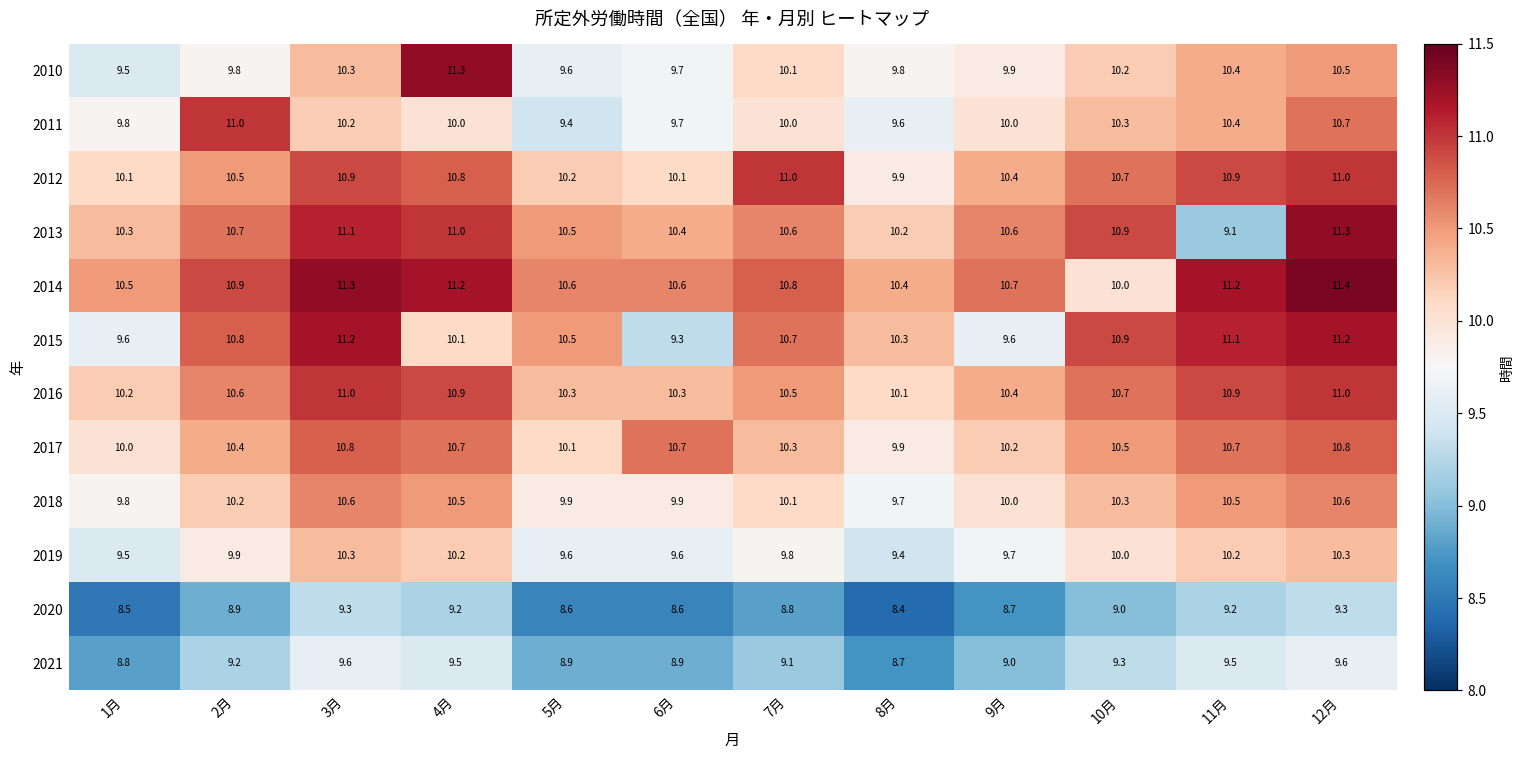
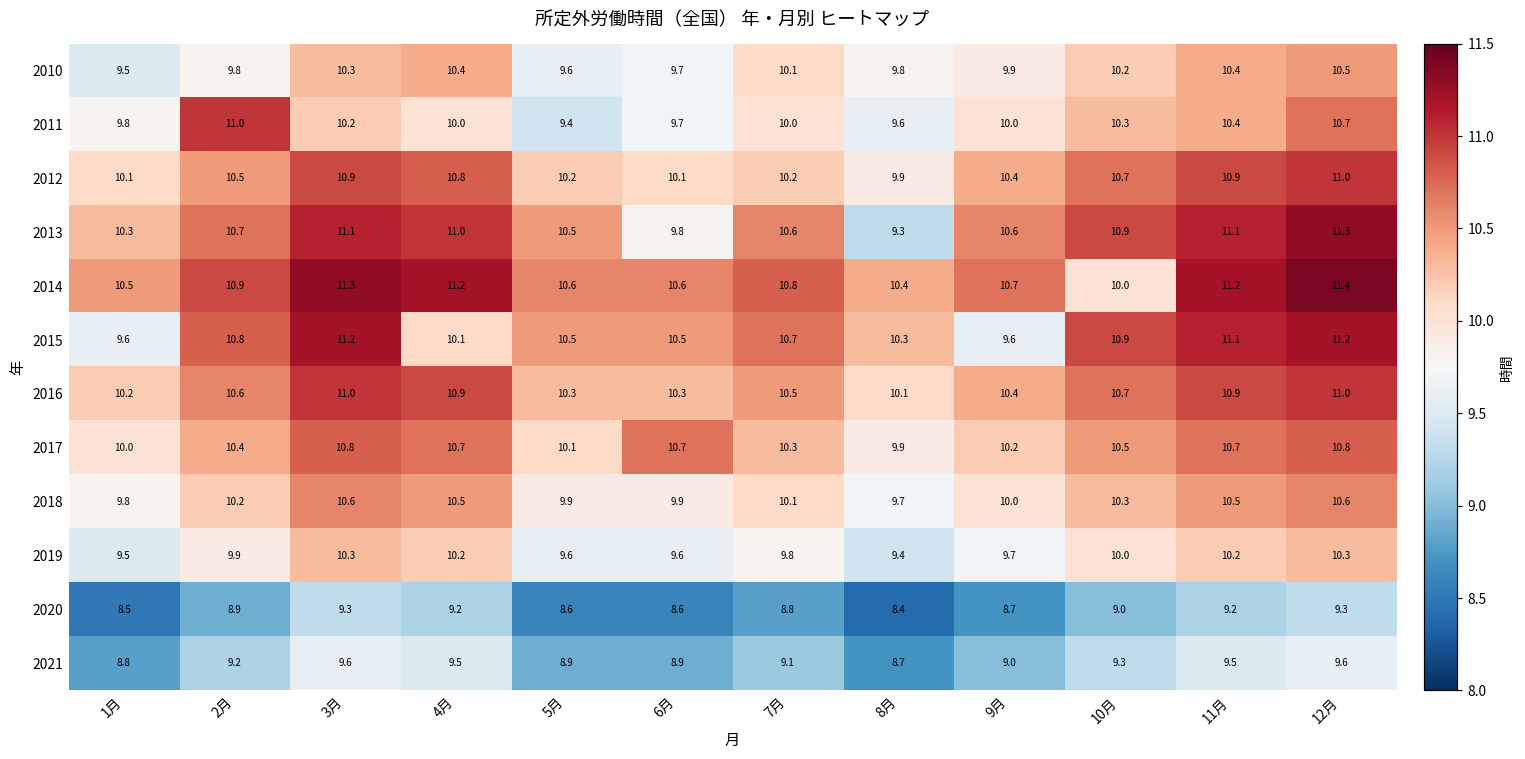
2010, 4月: 11.3 -> 10.4
2012, 7月: 11.0 -> 10.2
2013, 6月: 10.4 -> 9.8
2013, 8月: 10.2 -> 9.3
2013, 11月: 9.1 -> 11.1
2015, 6月: 9.3 -> 10.5
